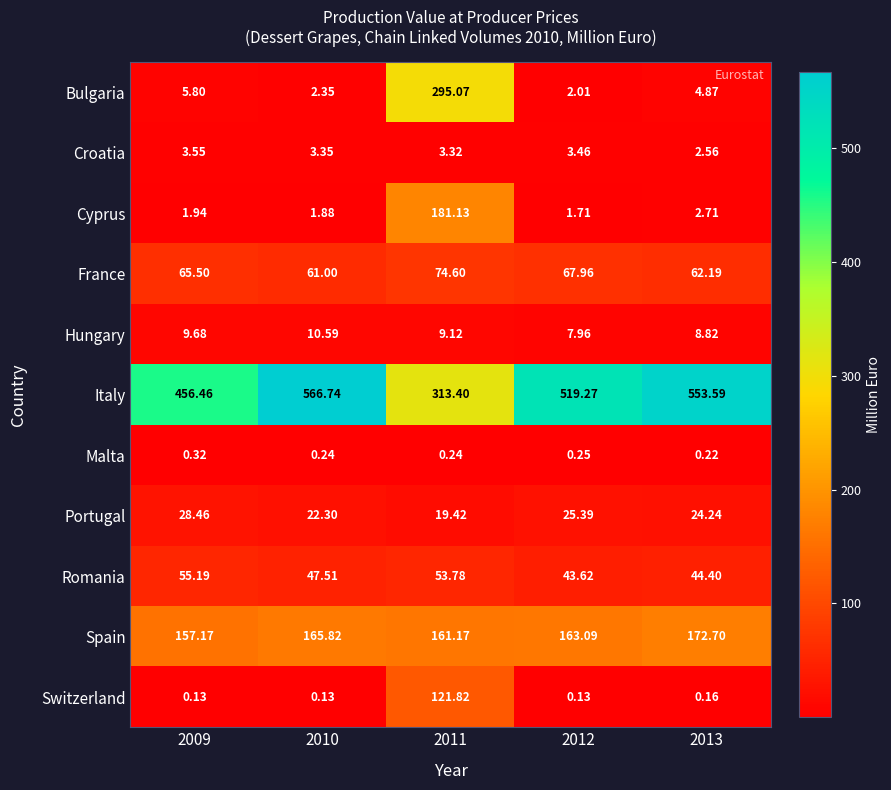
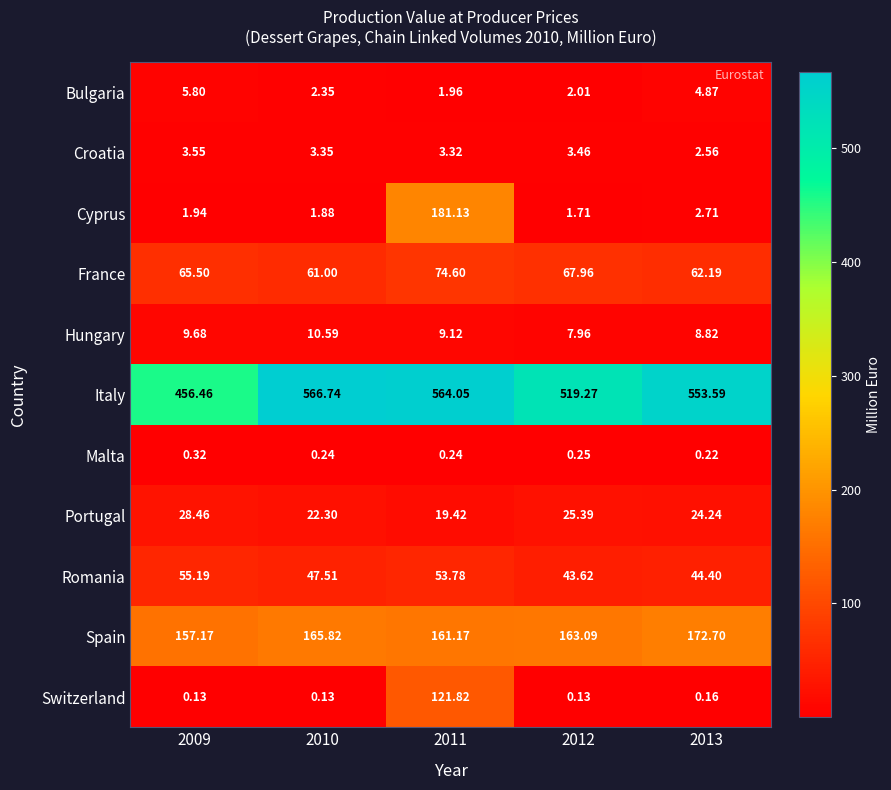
Bulgaria, 2011: 295.07 -> 1.96
Italy, 2011: 313.40 -> 564.05
